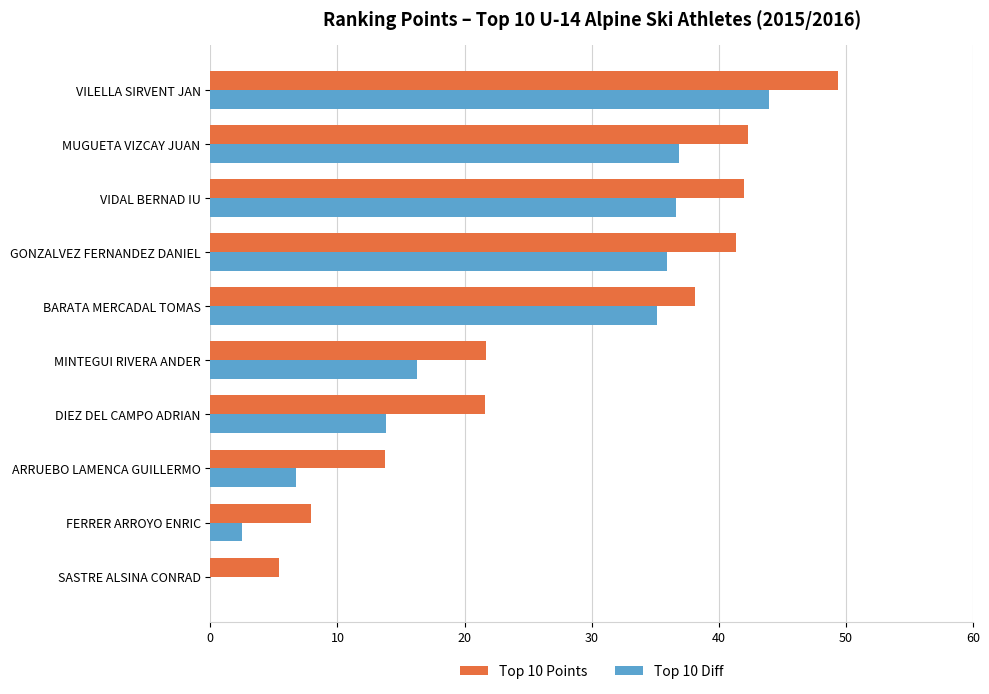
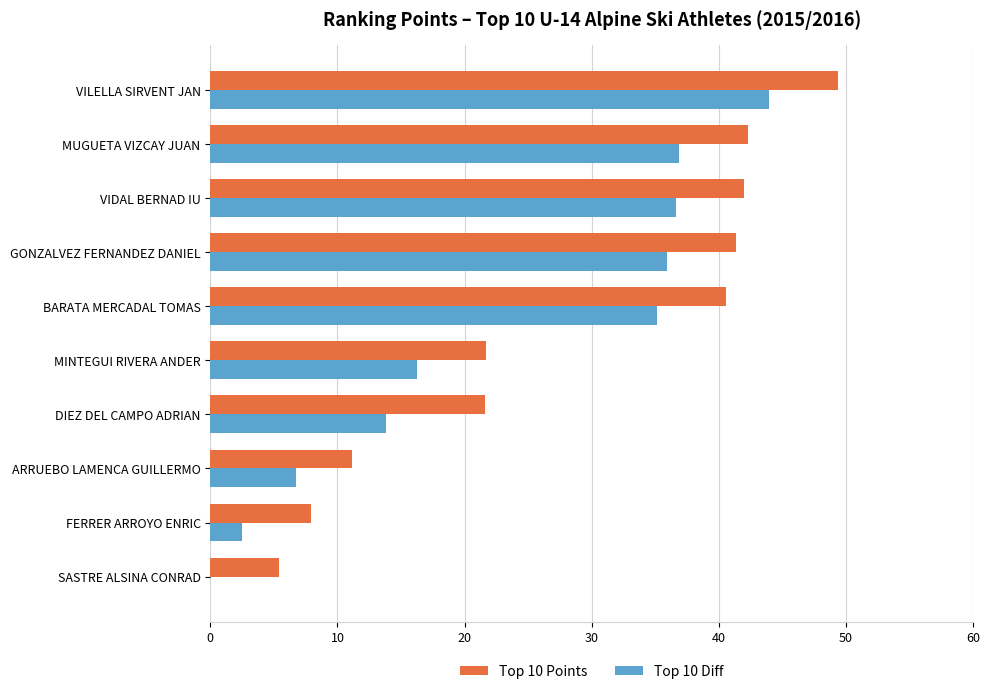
Top 10 Points, BARATA MERCADAL TOMAS: 38.1 -> 40.6
Top 10 Points, ARRUEBO LAMENCA GUILLERMO: 13.7 -> 11.1
